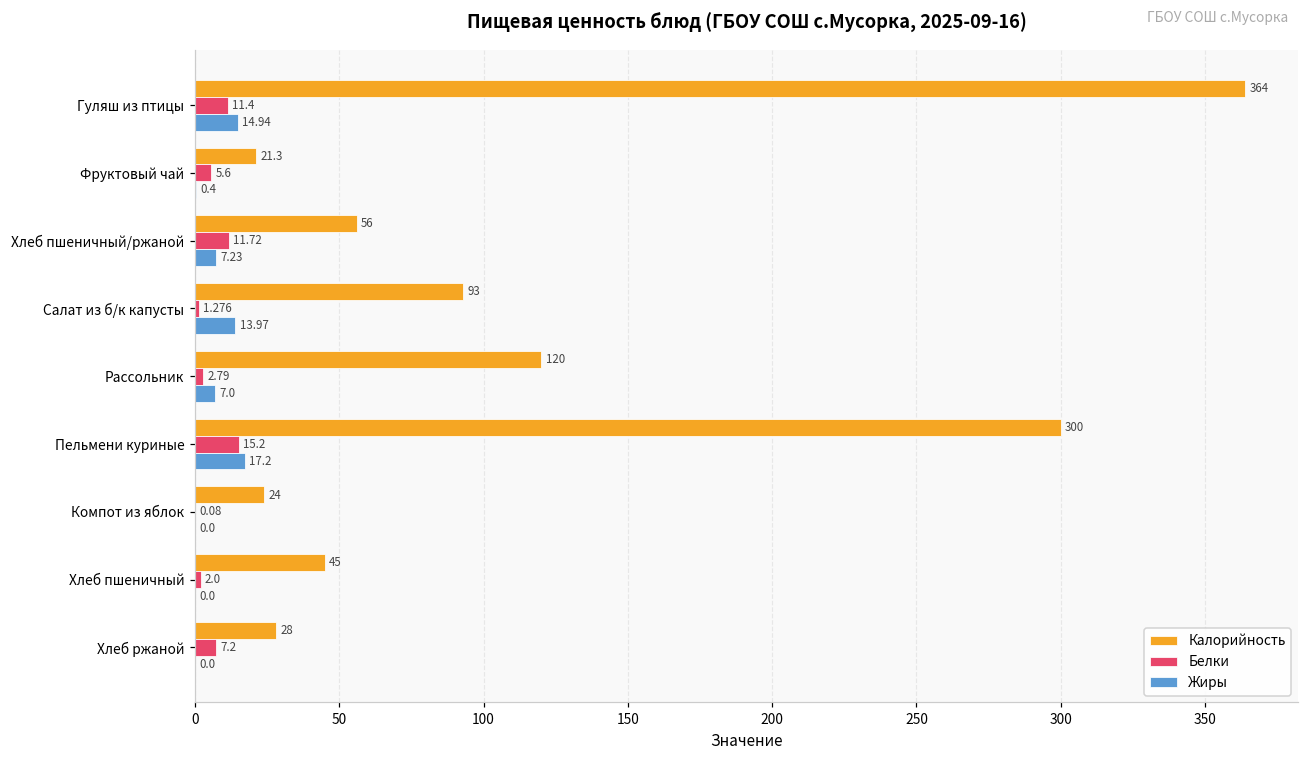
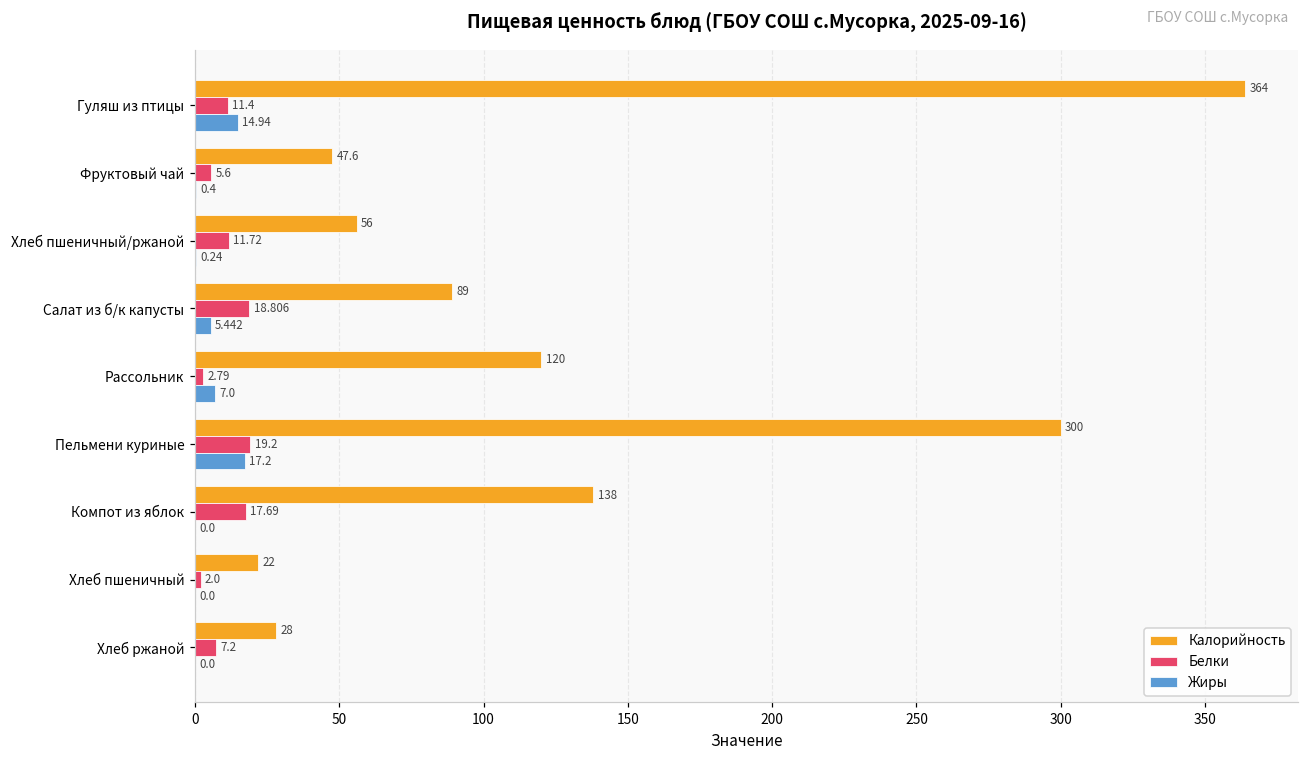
Калорийность, Фруктовый чай: 21.3 -> 47.6
Жиры, Хлеб пшеничный/ржаной: 7.23 -> 0.24
Калорийность, Салат из б/к капусты: 93 -> 89
Белки, Салат из б/к капусты: 1.276 -> 18.806
Жиры, Салат из б/к капусты: 13.97 -> 5.442
Белки, Пельмени куриные: 15.2 -> 19.2
Калорийность, Компот из яблок: 24 -> 138
Белки, Компот из яблок: 0.08 -> 17.69
Калорийность, Хлеб пшеничный: 45 -> 22
